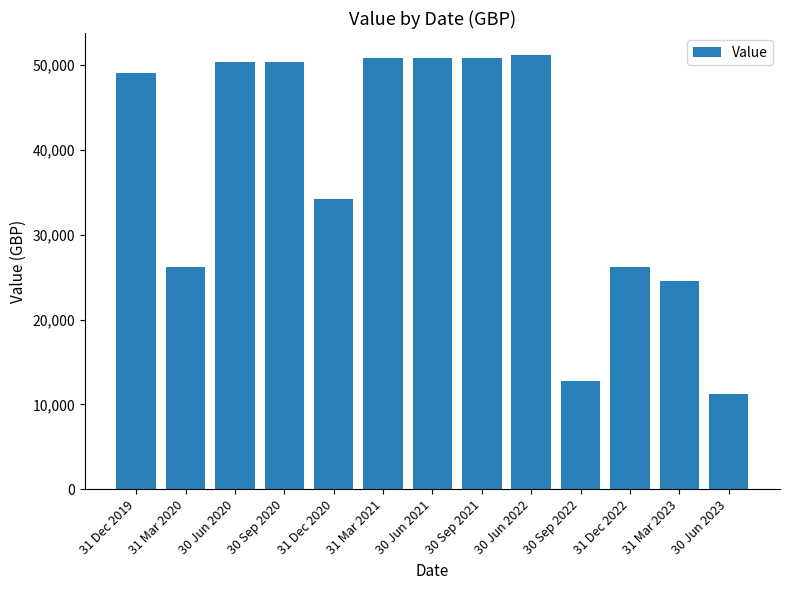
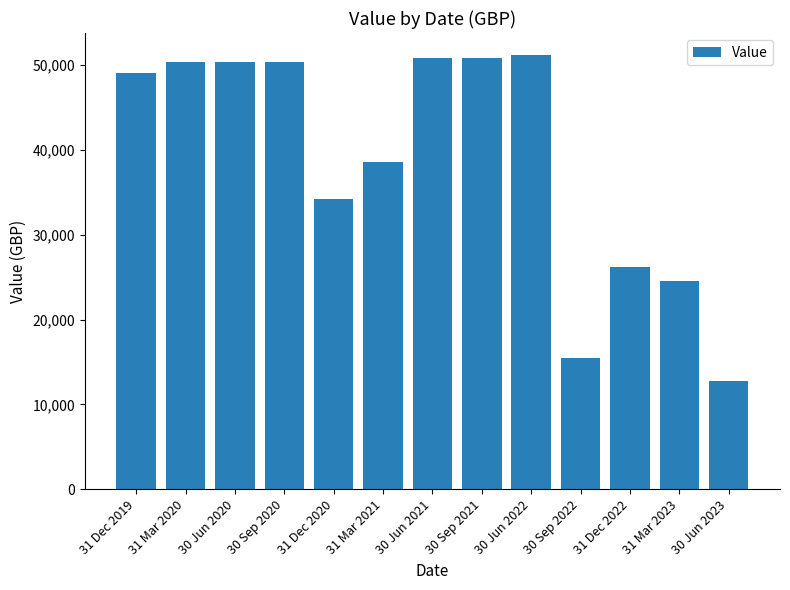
31 Mar 2020: 26,000 -> 50,000
31 Mar 2021: 51,000 -> 39,000
30 Sep 2022: 13,000 -> 16,000
30 Jun 2023: 11,000 -> 13,000
